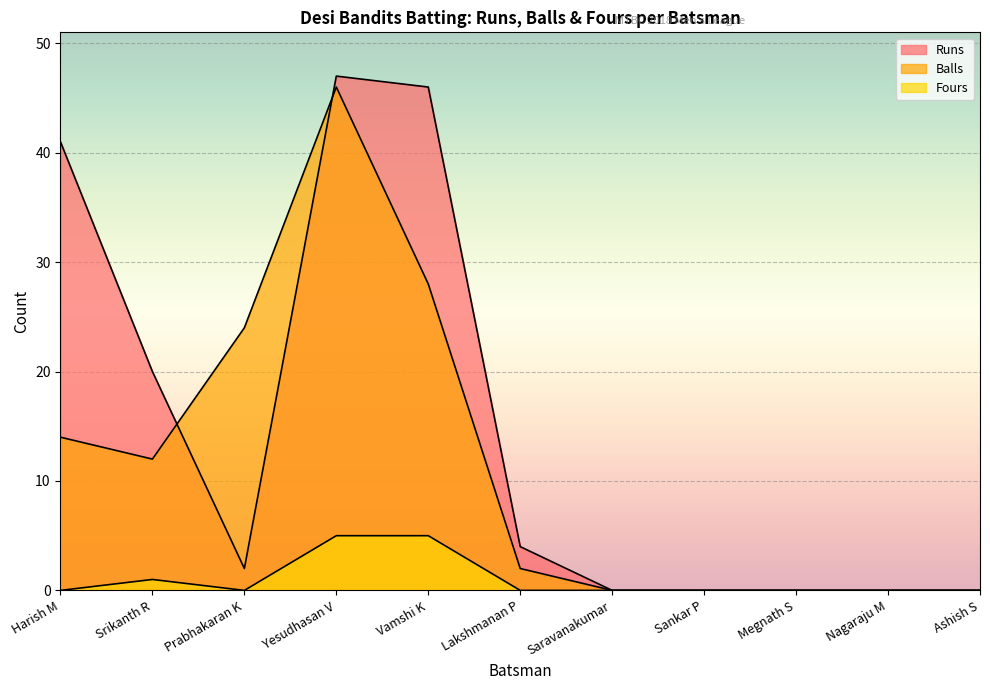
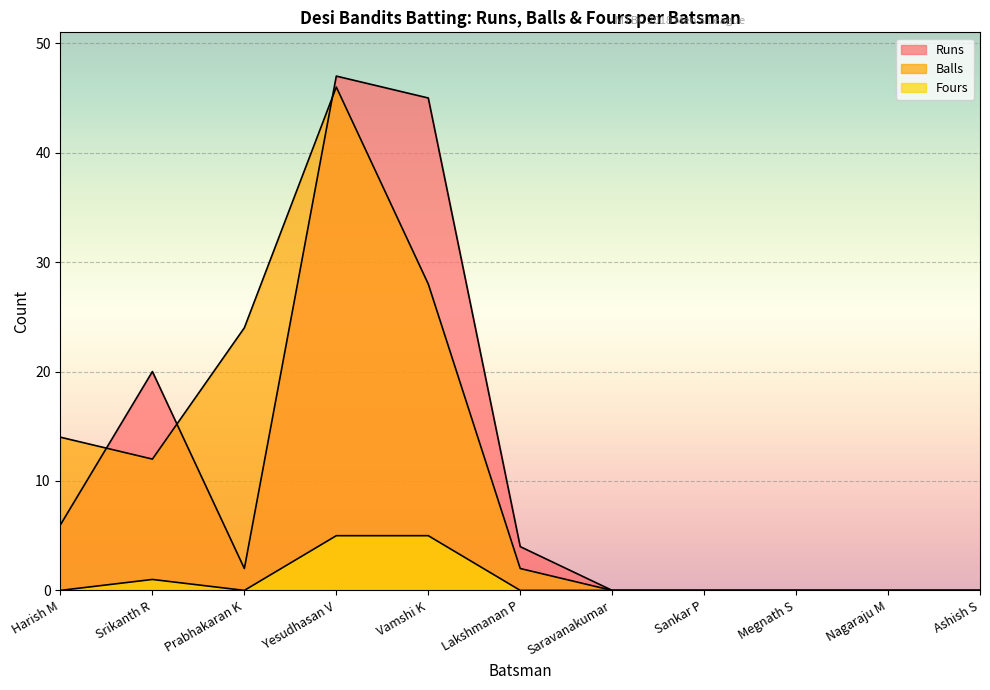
Runs, Harish M: 41 -> 6
Runs, Vamshi K: 46 -> 45
